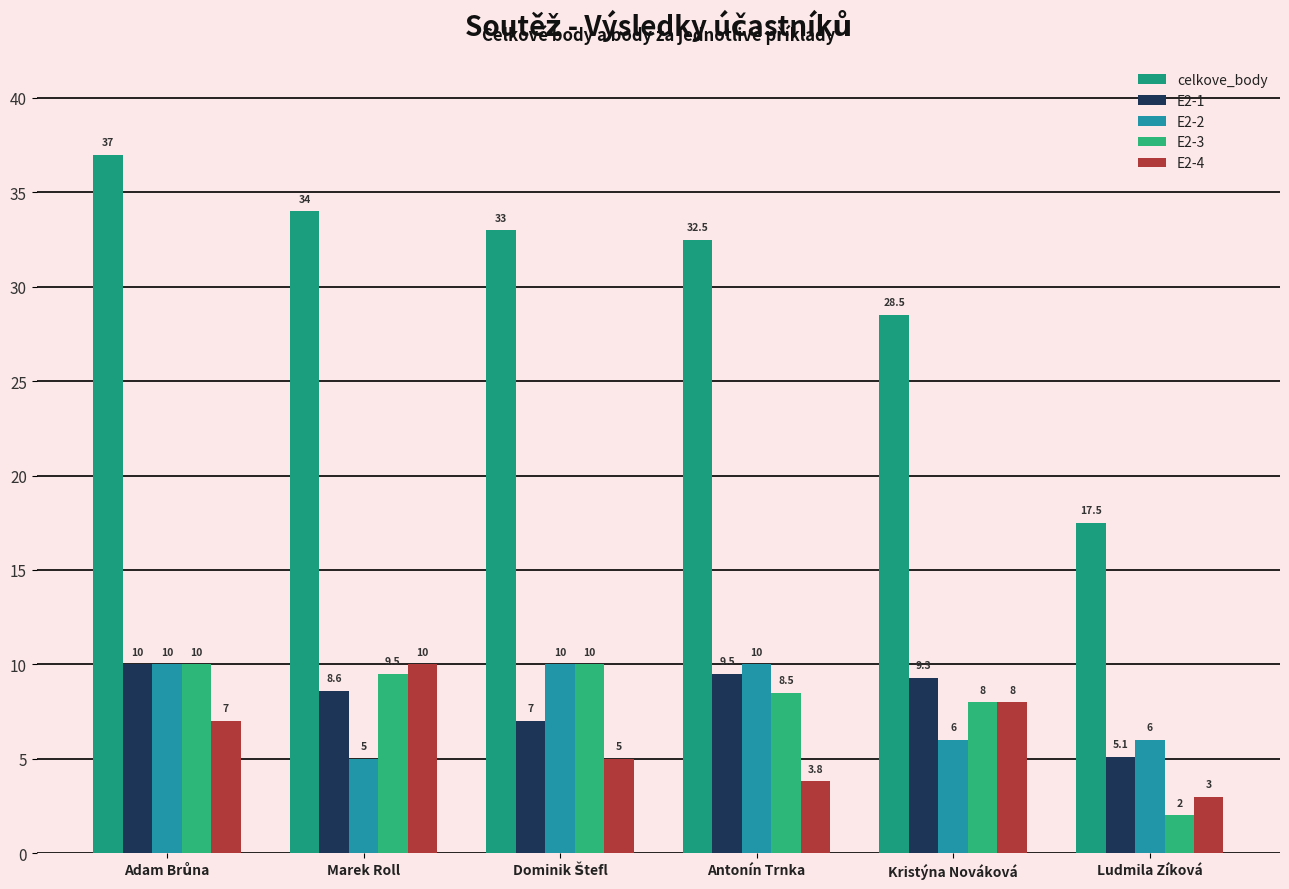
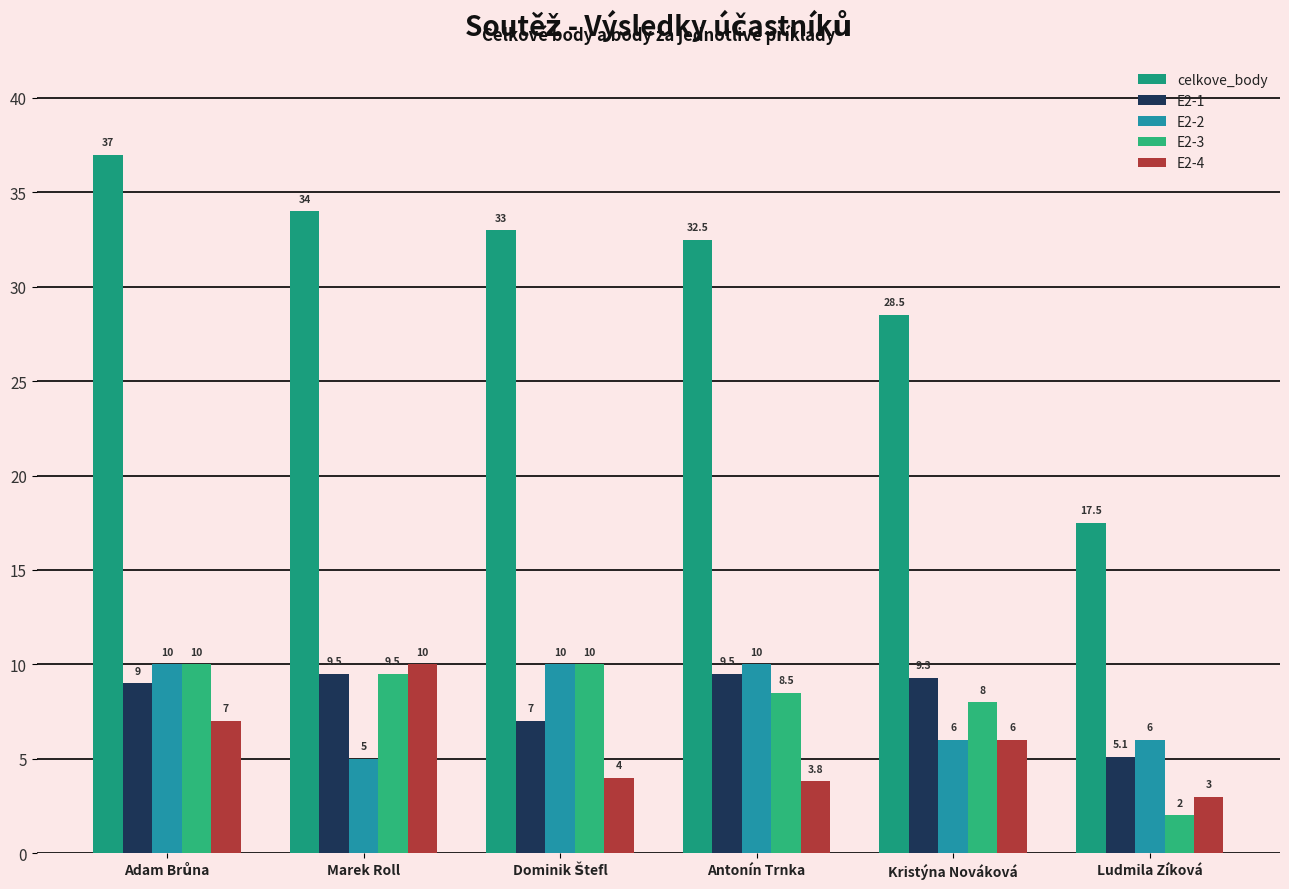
E2-1, Adam Brůna: 10 -> 9
E2-1, Marek Roll: 8.6 -> 9.5
E2-4, Dominik Štefl: 5 -> 4
E2-4, Kristýna Nováková: 8 -> 6
